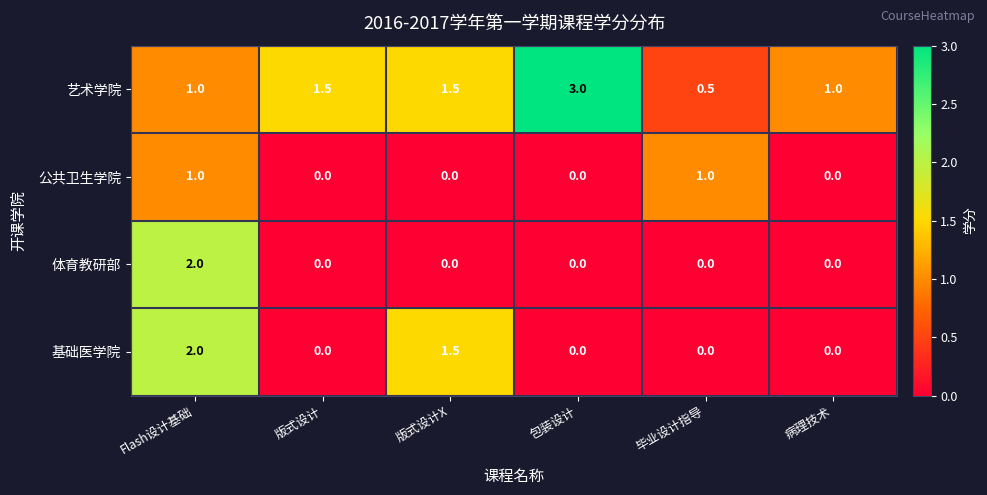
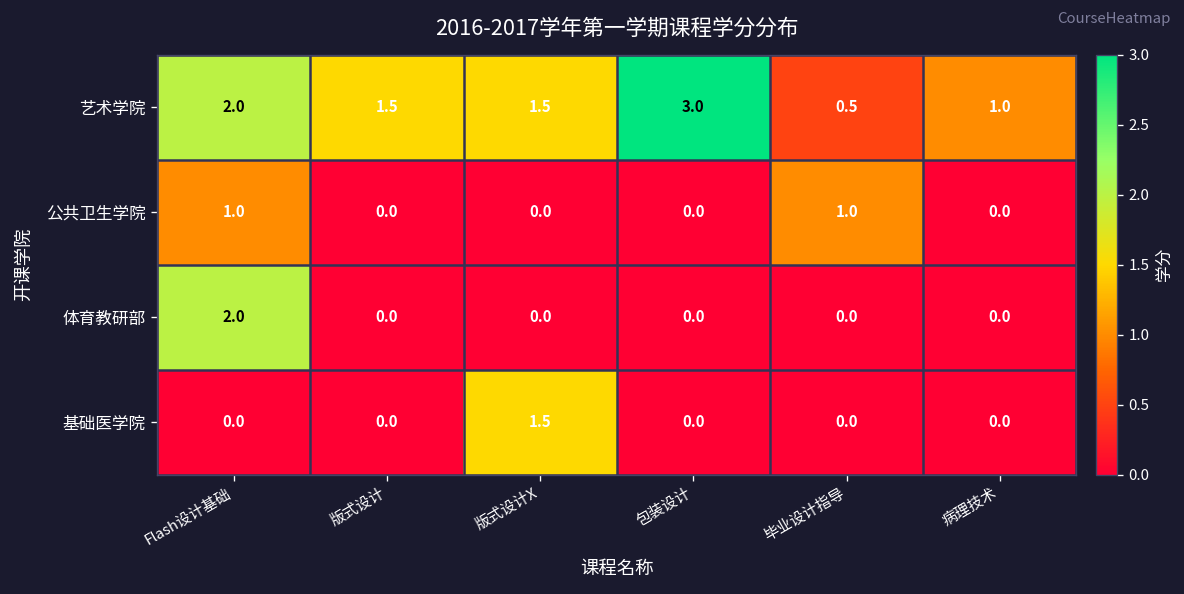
艺术学院, Flash设计基础: 1.0 -> 2.0
基础医学院, Flash设计基础: 2.0 -> 0.0
